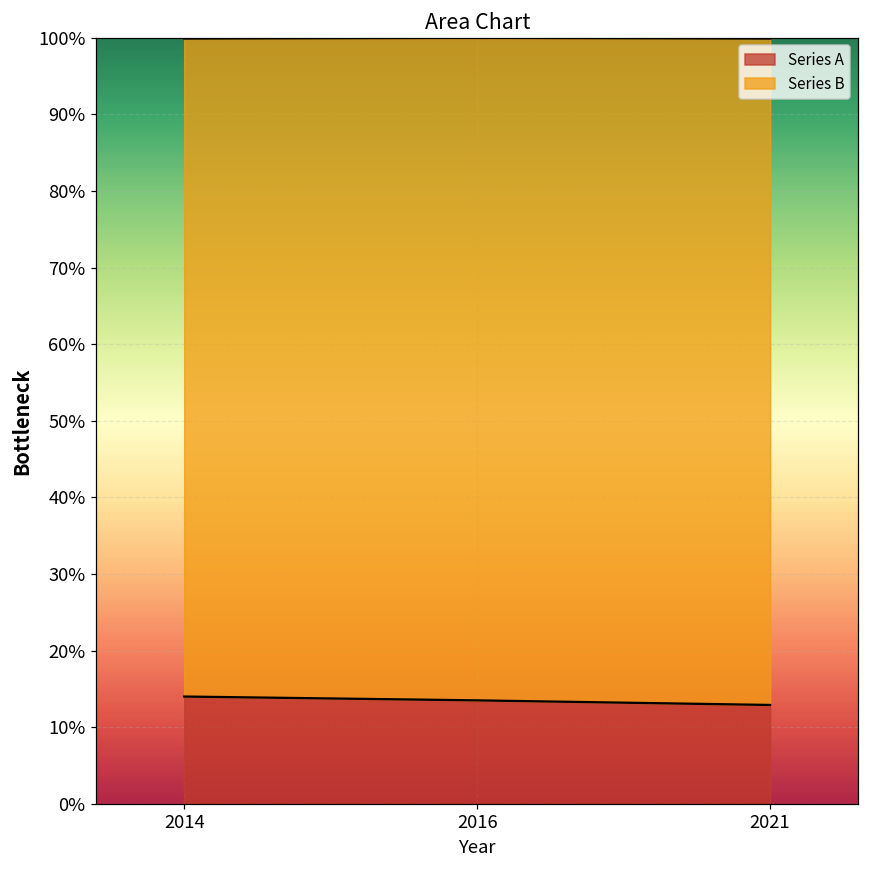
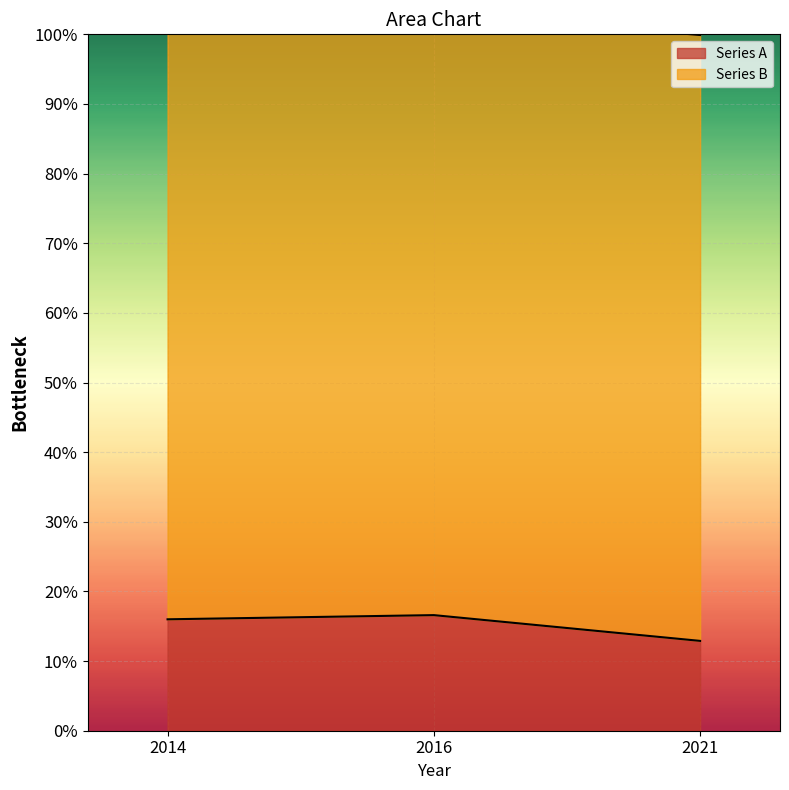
Series A, 2014: 14% -> 16%
Series A, 2016: 14% -> 17%
